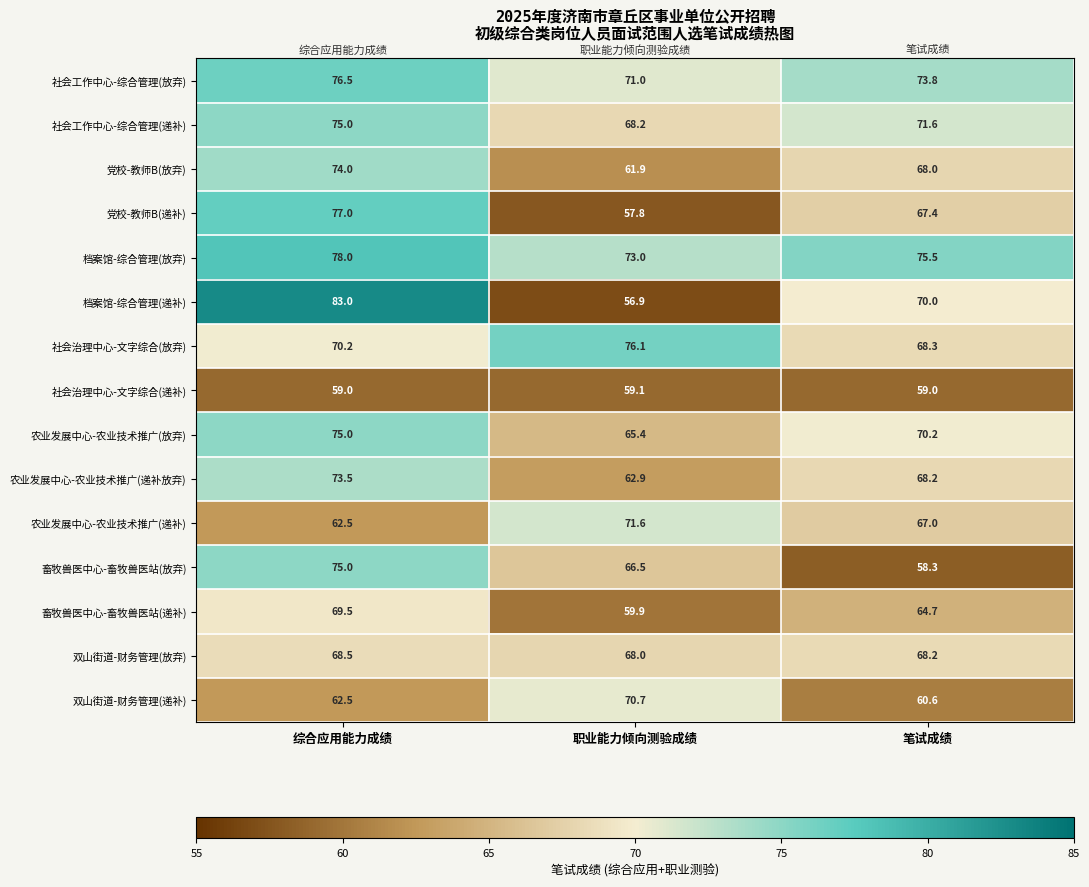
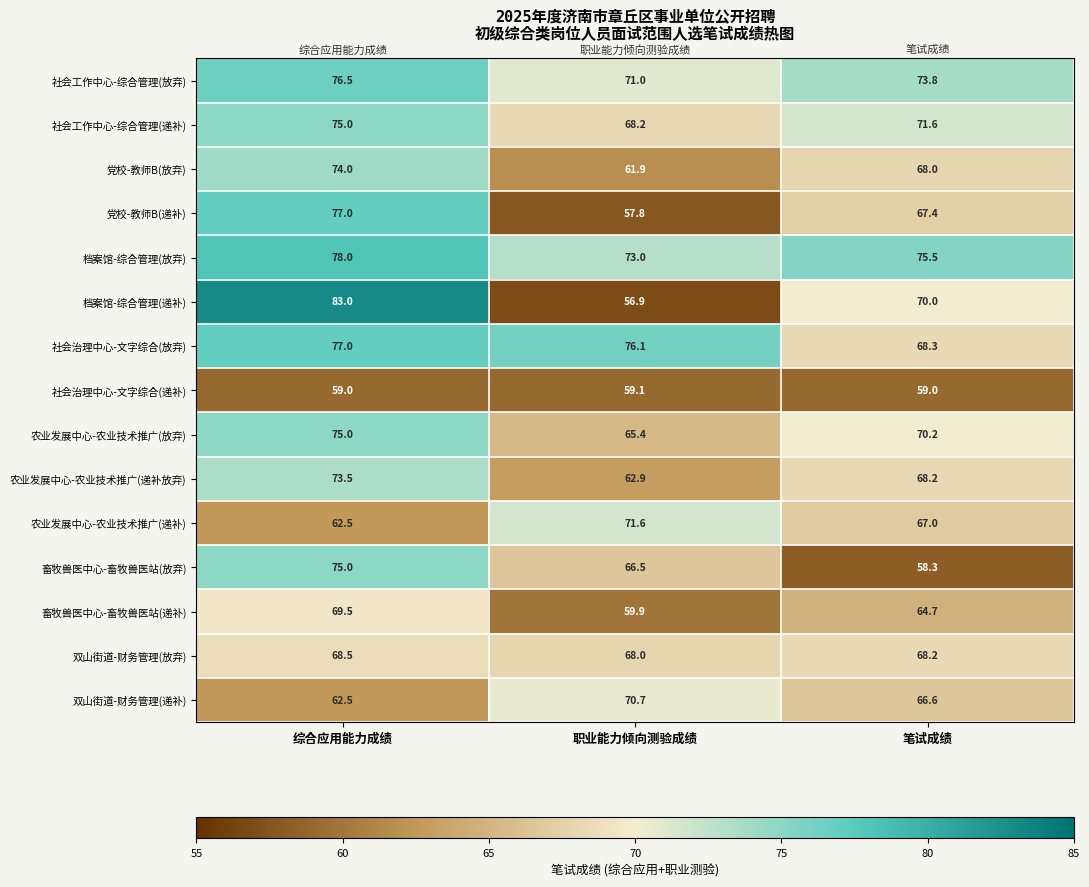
社会治理中心-文字综合(放弃), 综合应用能力成绩: 70.2 -> 77.0
双山街道-财务管理(递补), 笔试成绩: 60.6 -> 66.6
